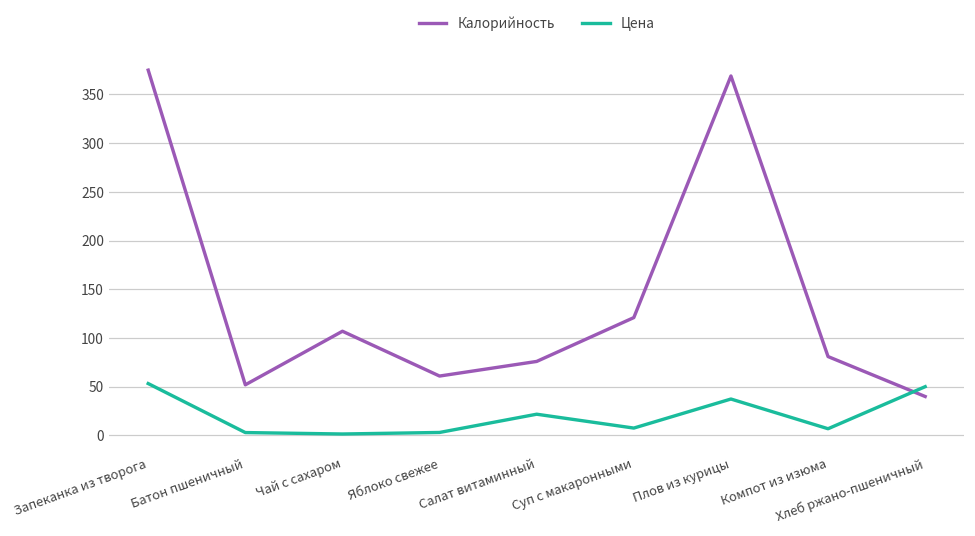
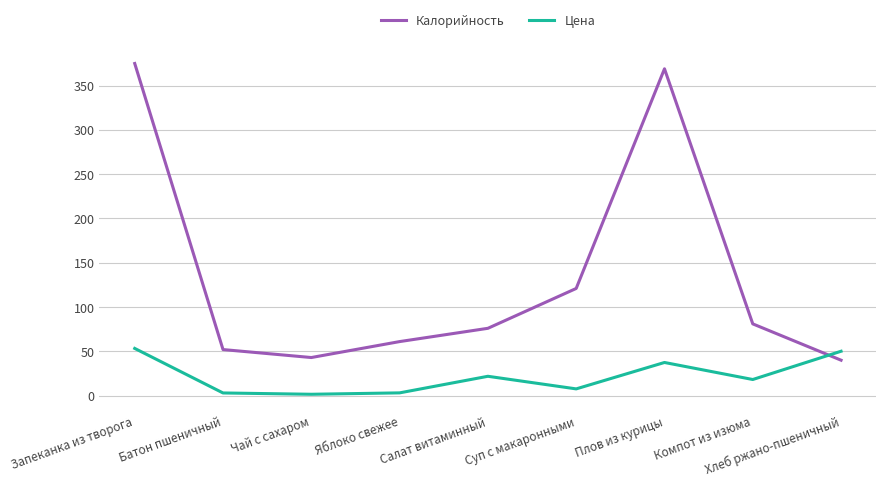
Калорийность, Чай с сахаром: 110 -> 40
Цена, Компот из изюма: 10 -> 20
